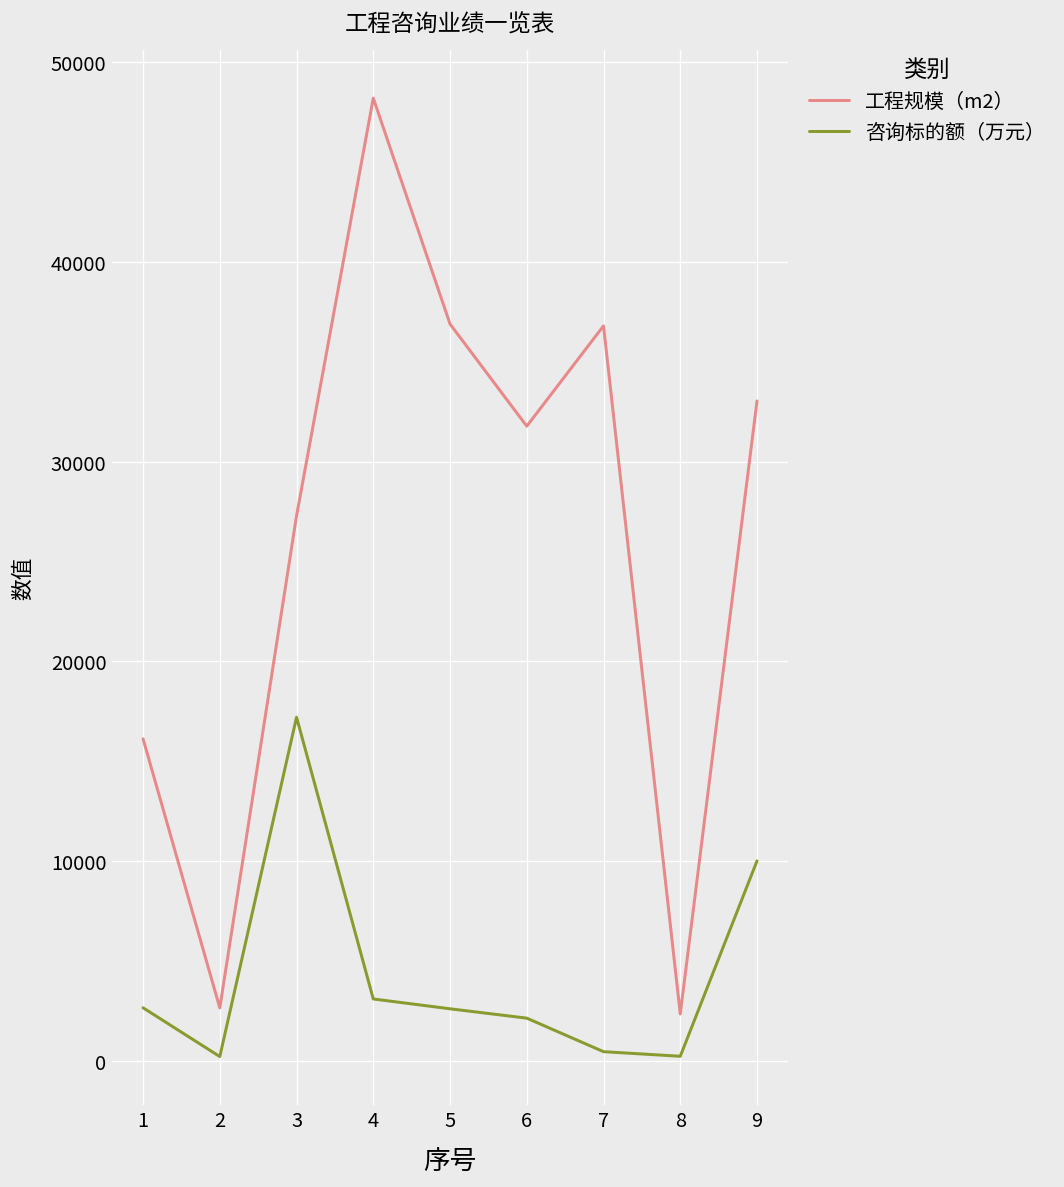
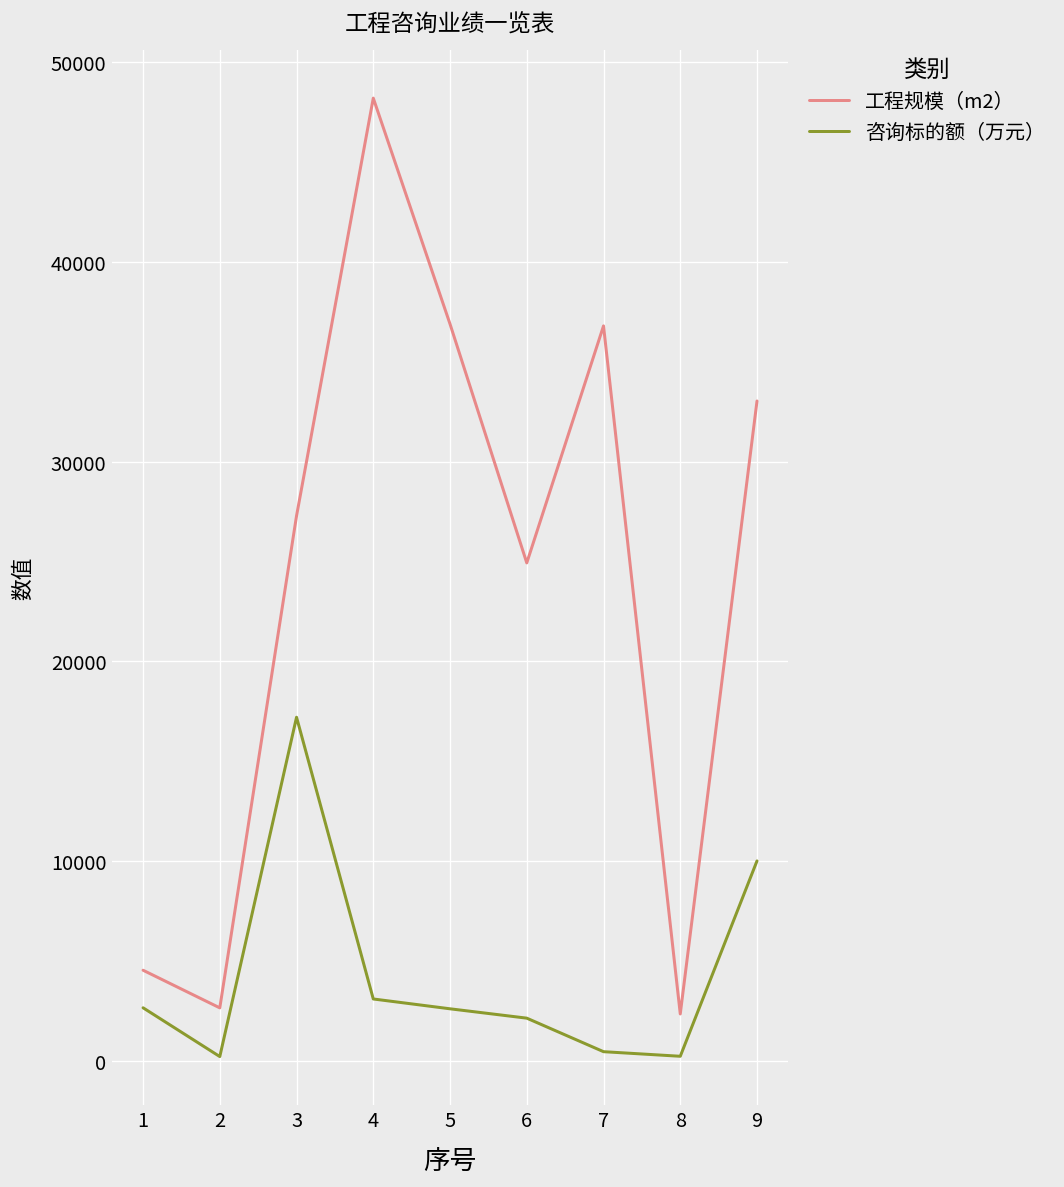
工程规模（m2）, 1: 16100 -> 4600
工程规模（m2）, 6: 31800 -> 24900
